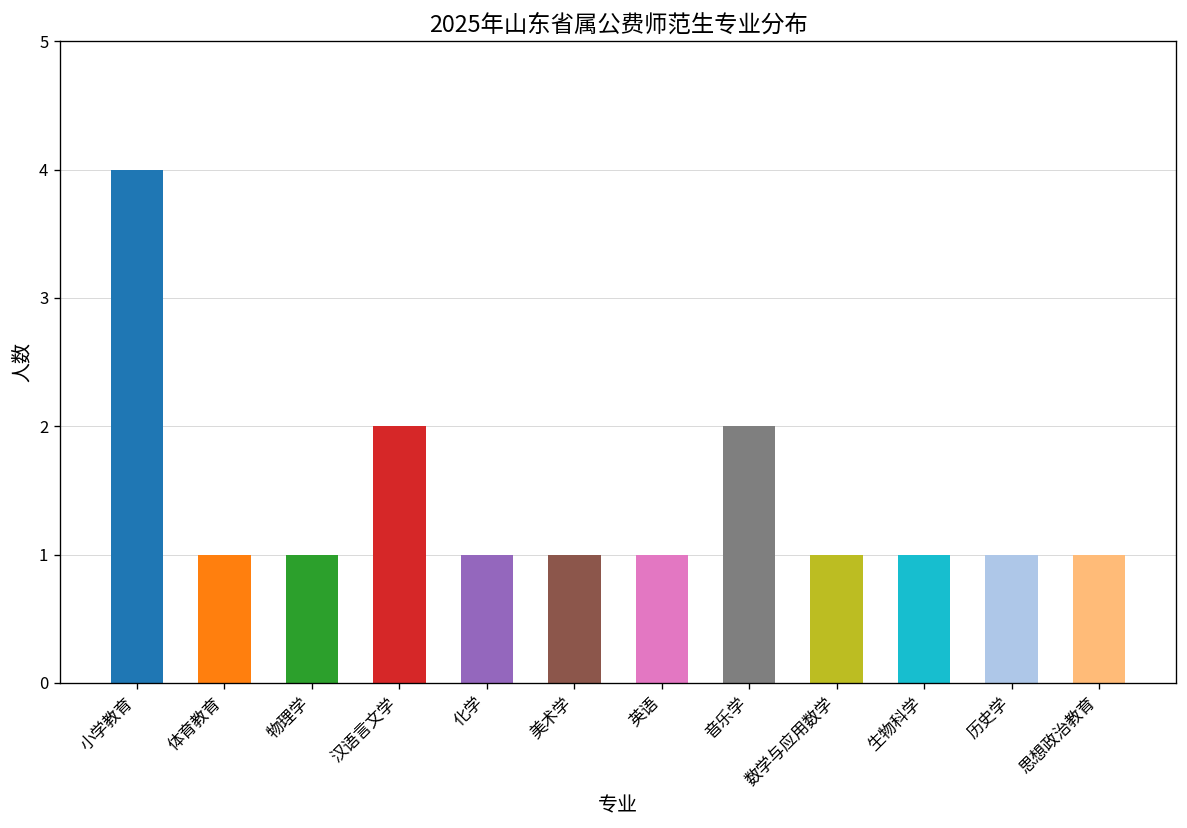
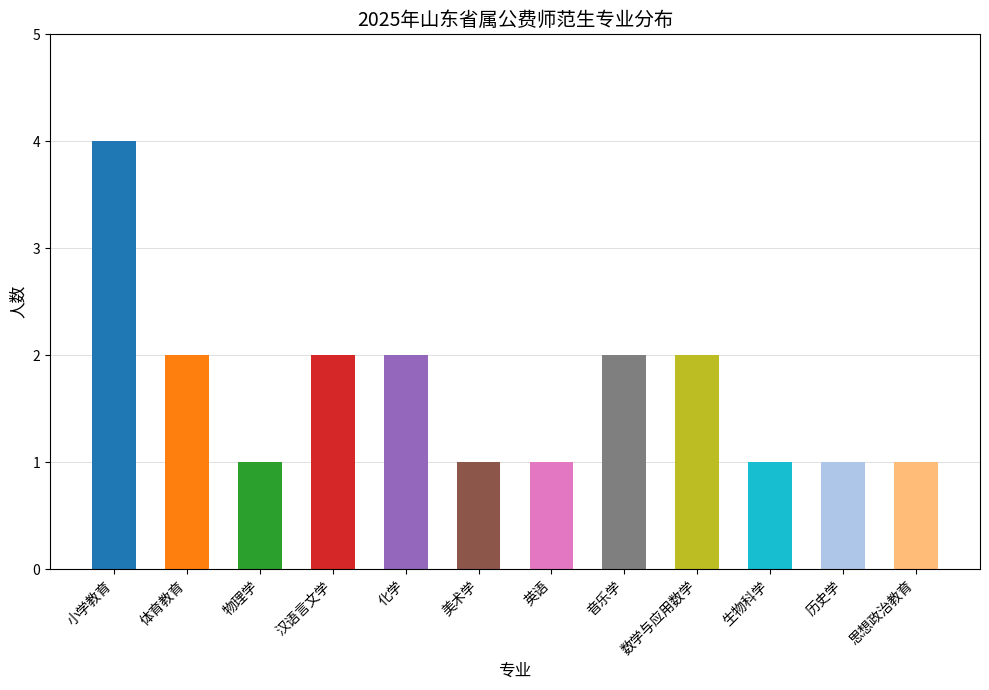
体育教育: 1 -> 2
化学: 1 -> 2
数学与应用数学: 1 -> 2
